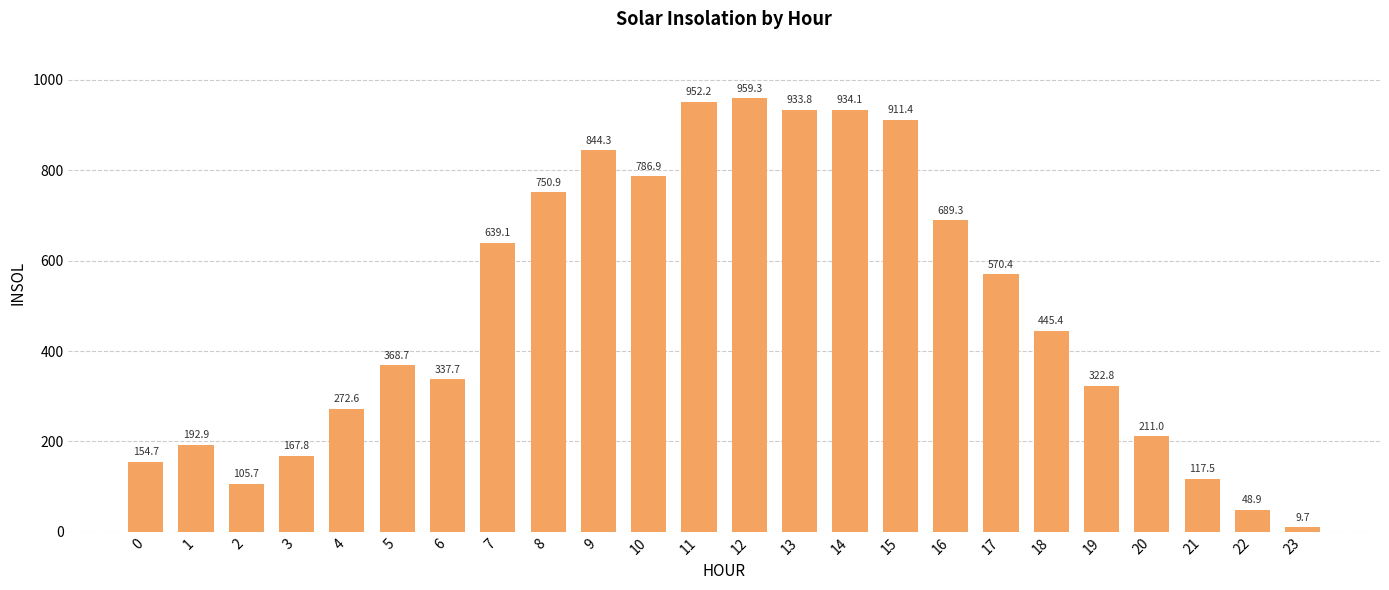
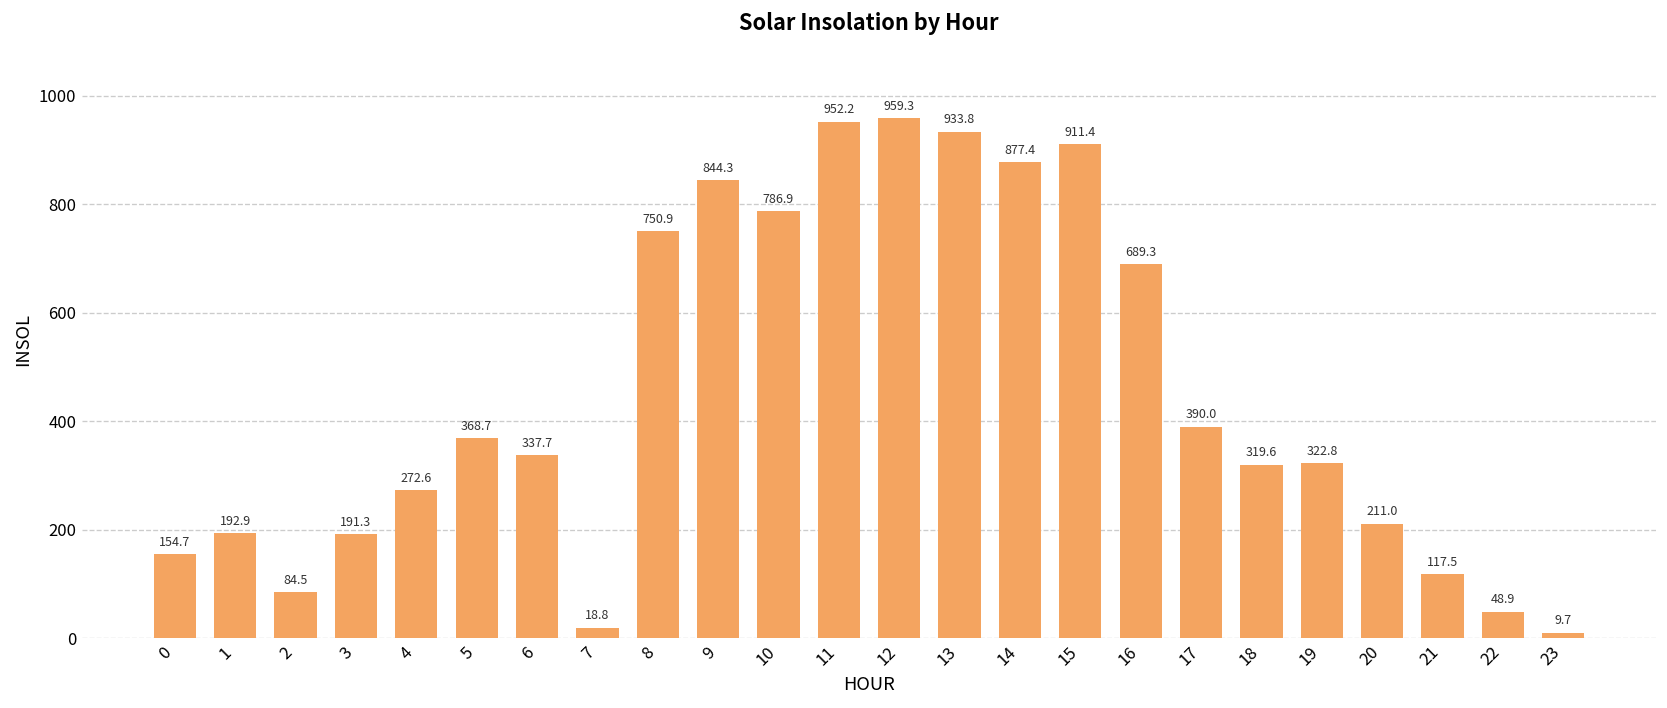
2: 105.7 -> 84.5
3: 167.8 -> 191.3
7: 639.1 -> 18.8
14: 934.1 -> 877.4
17: 570.4 -> 390.0
18: 445.4 -> 319.6
